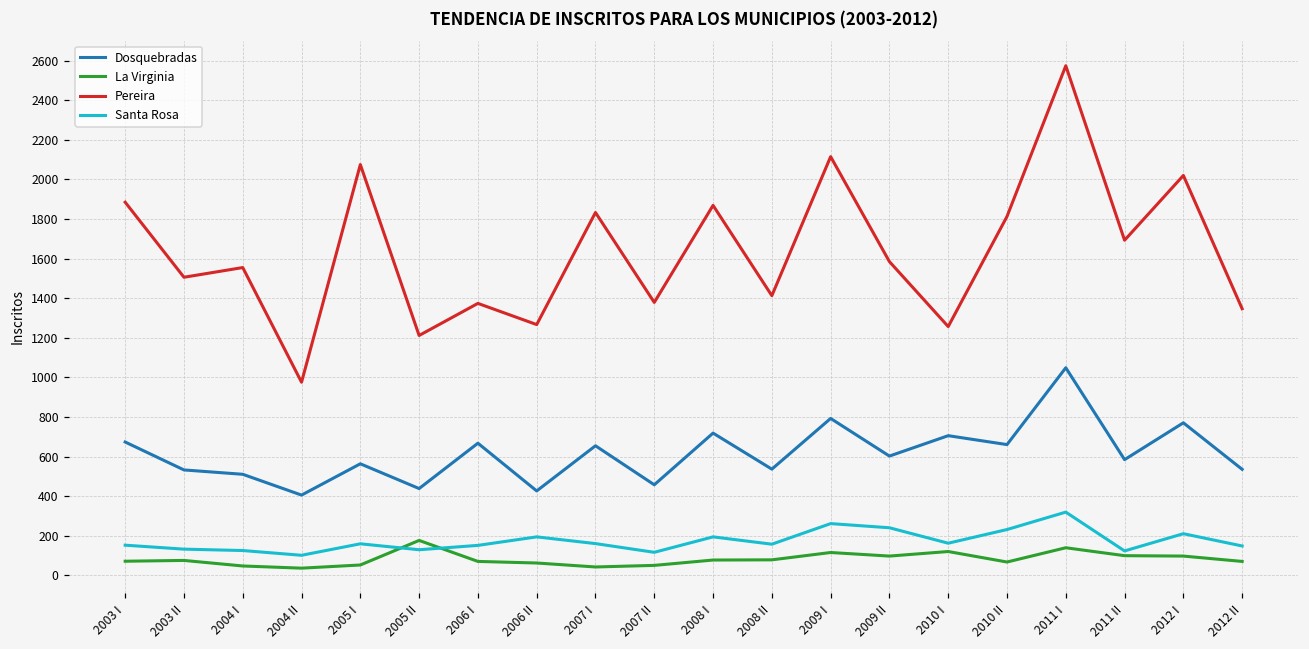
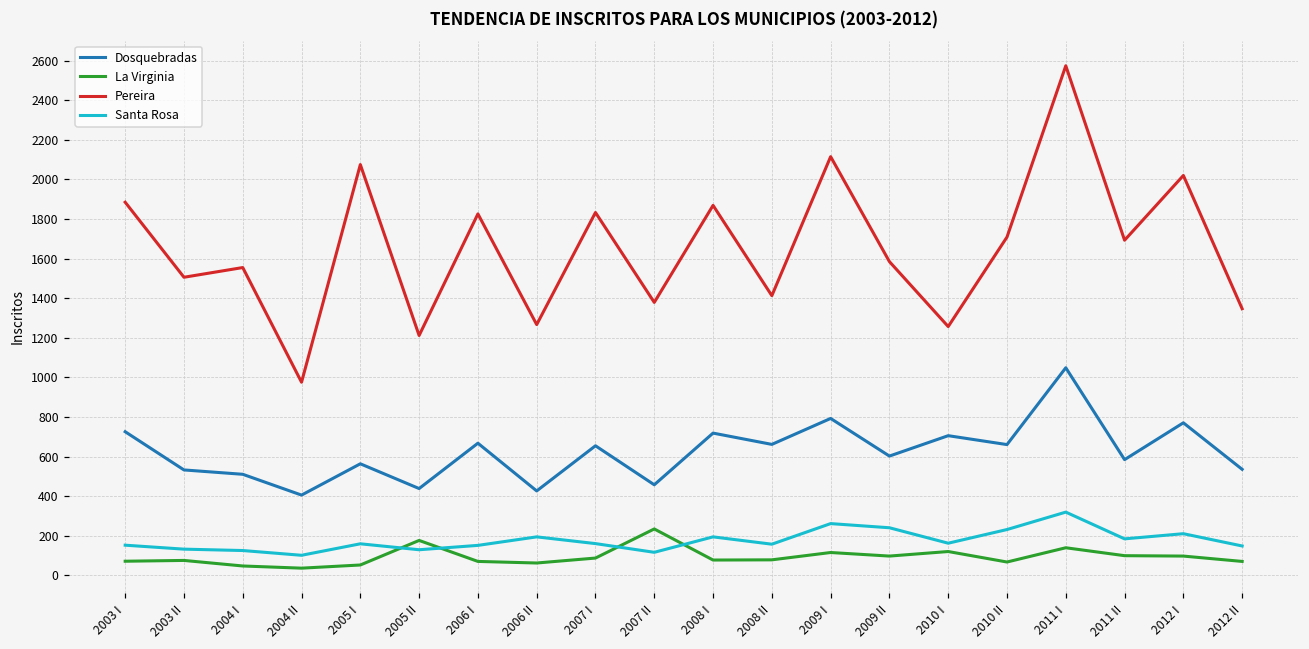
Dosquebradas, 2003 I: 670 -> 730
Pereira, 2006 I: 1370 -> 1830
La Virginia, 2007 I: 40 -> 90
La Virginia, 2007 II: 50 -> 240
Dosquebradas, 2008 II: 540 -> 660
Pereira, 2010 II: 1810 -> 1710
Santa Rosa, 2011 II: 120 -> 190
